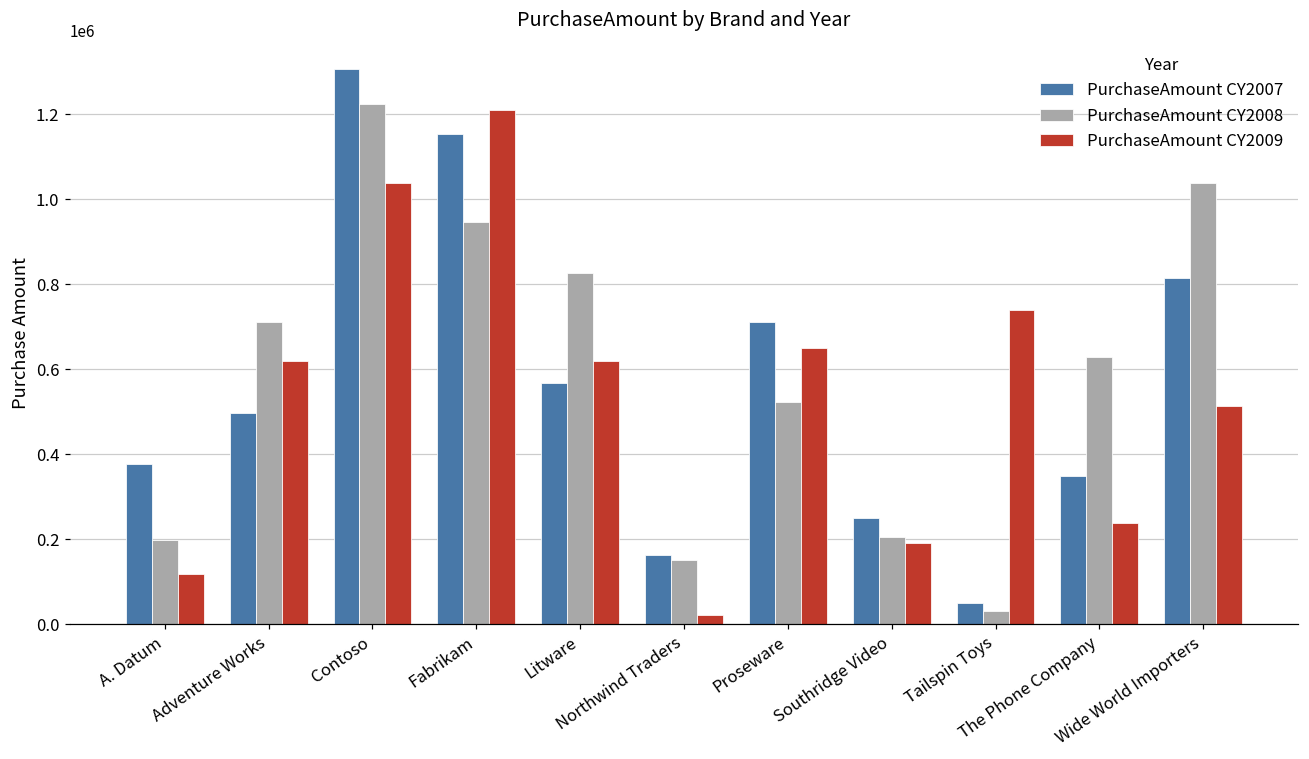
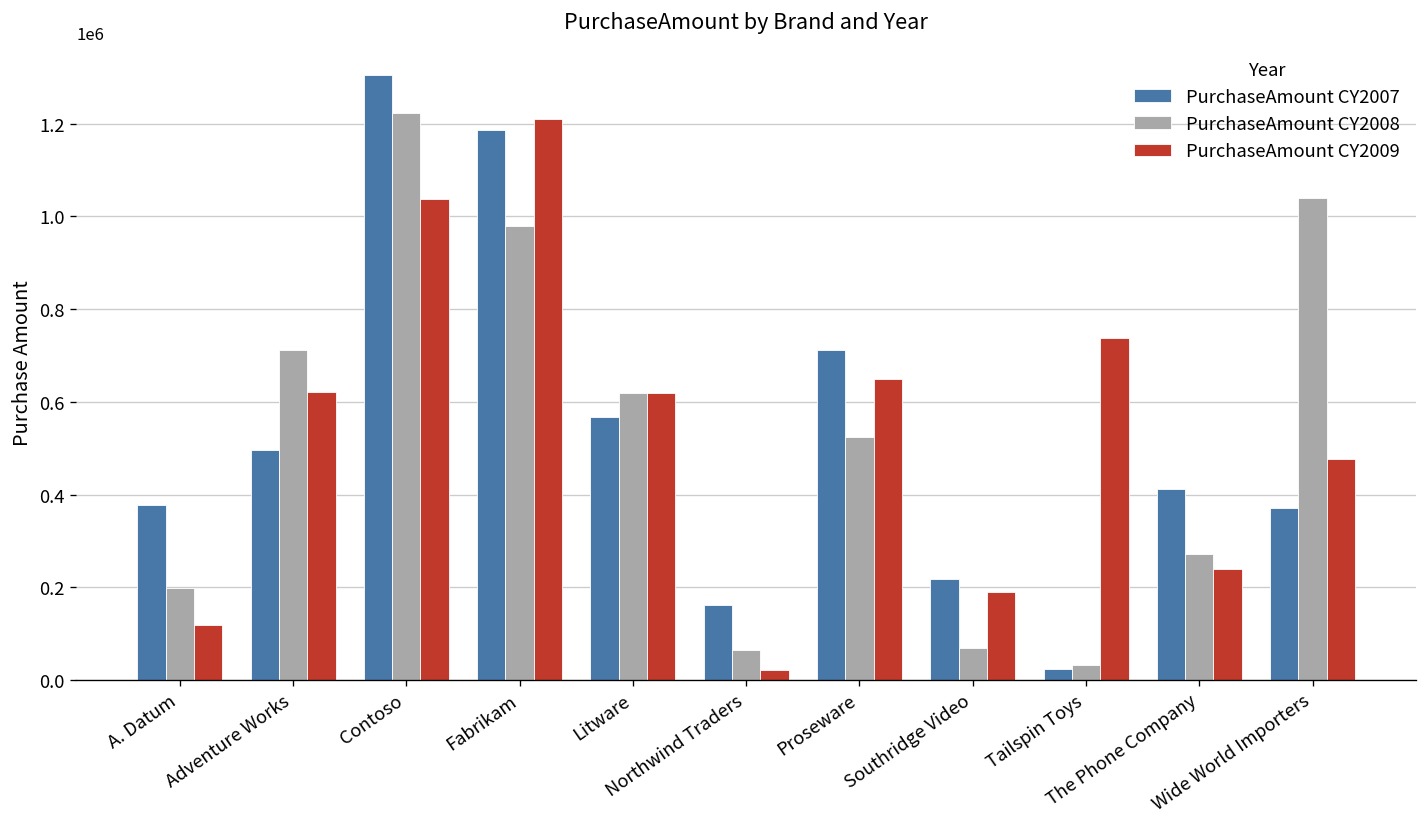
PurchaseAmount CY2007, Fabrikam: 1150000 -> 1190000
PurchaseAmount CY2008, Fabrikam: 950000 -> 980000
PurchaseAmount CY2008, Litware: 830000 -> 620000
PurchaseAmount CY2008, Northwind Traders: 150000 -> 70000
PurchaseAmount CY2007, Southridge Video: 250000 -> 220000
PurchaseAmount CY2008, Southridge Video: 210000 -> 70000
PurchaseAmount CY2007, Tailspin Toys: 50000 -> 20000
PurchaseAmount CY2007, The Phone Company: 350000 -> 410000
PurchaseAmount CY2008, The Phone Company: 630000 -> 270000
PurchaseAmount CY2007, Wide World Importers: 810000 -> 370000
PurchaseAmount CY2009, Wide World Importers: 510000 -> 480000
